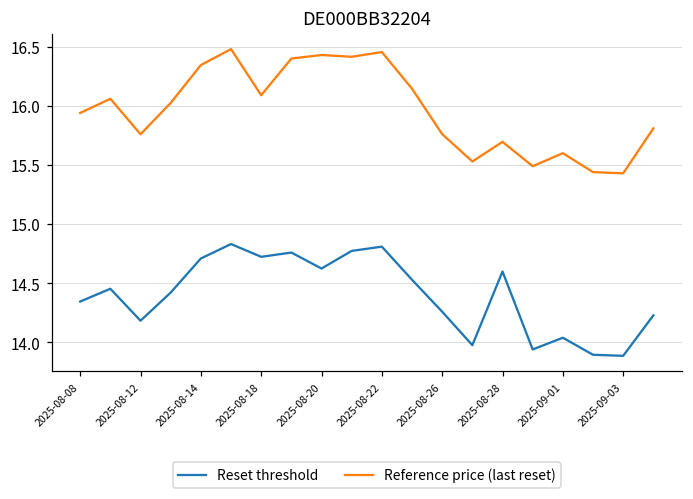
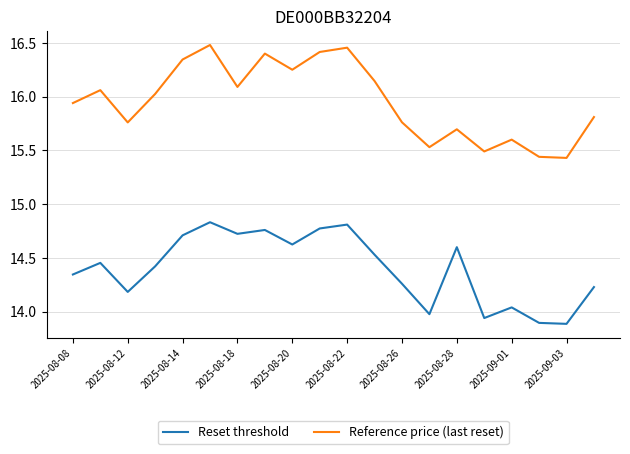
Reference price (last reset), 2025-08-20: 16.43 -> 16.25
